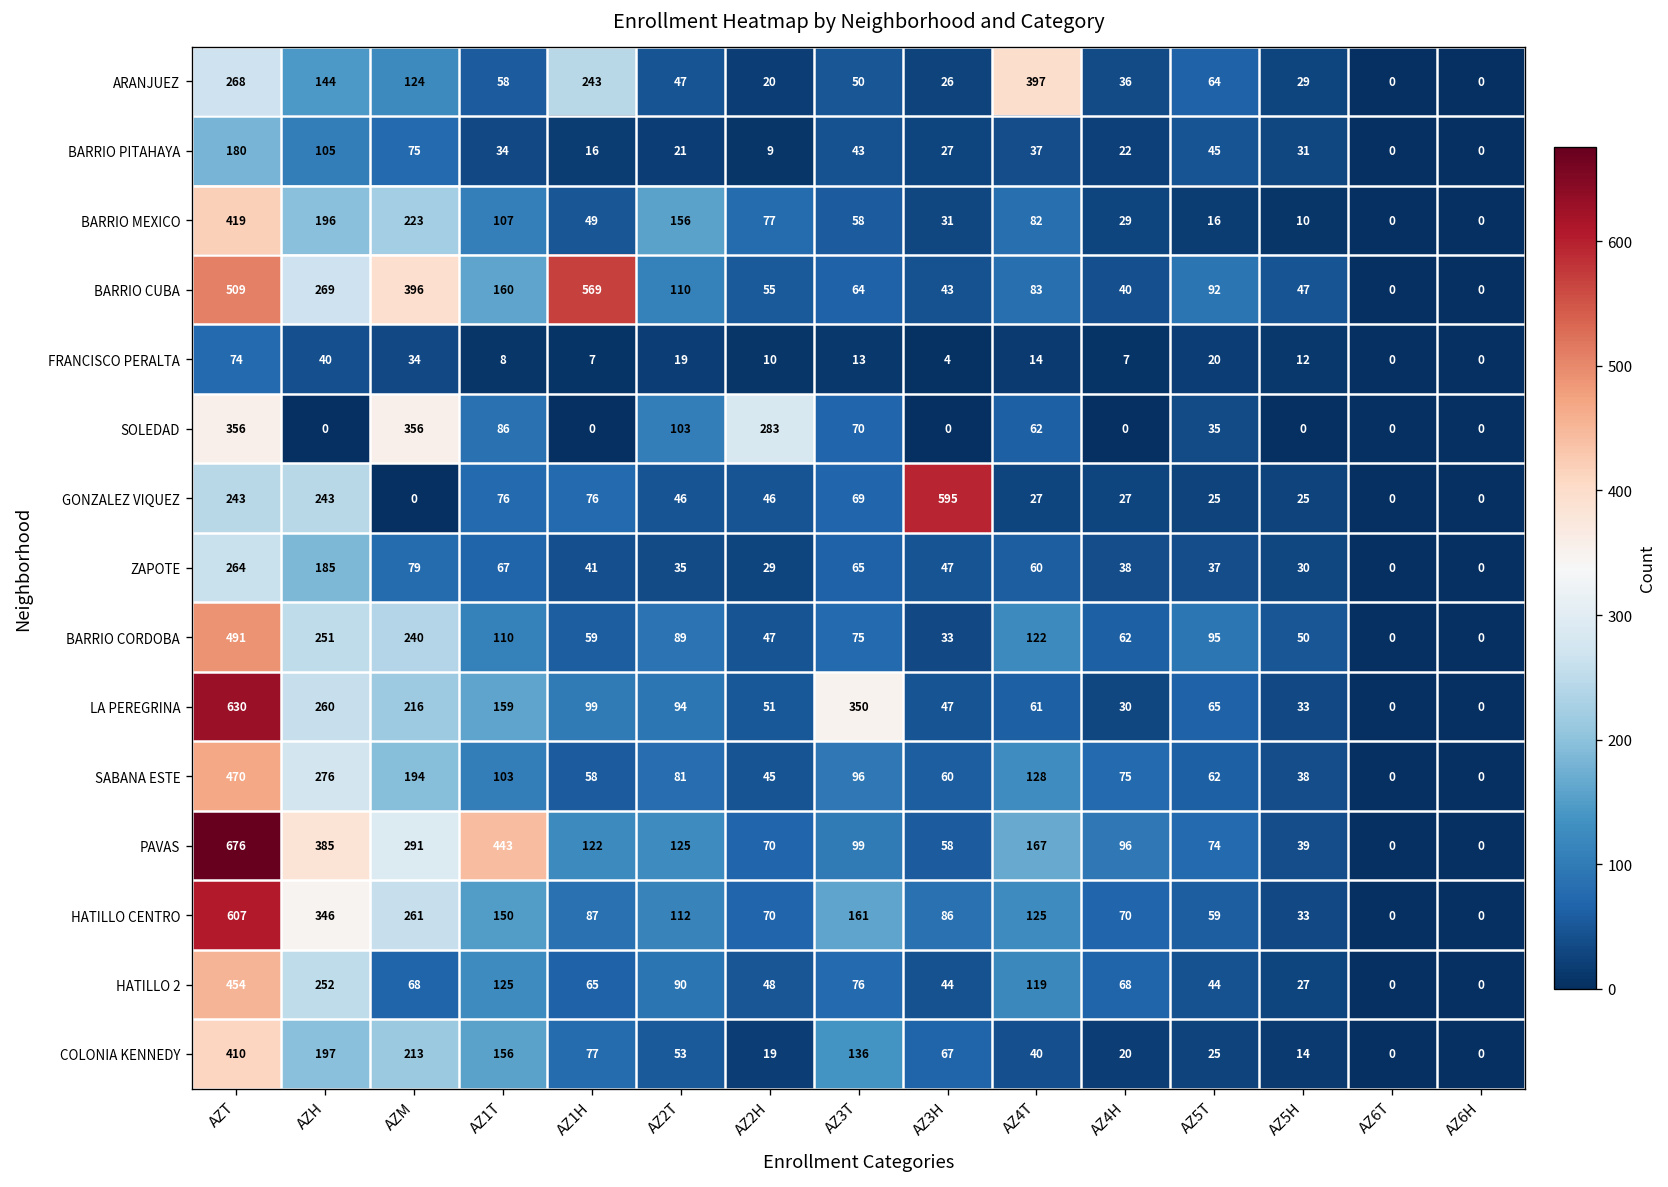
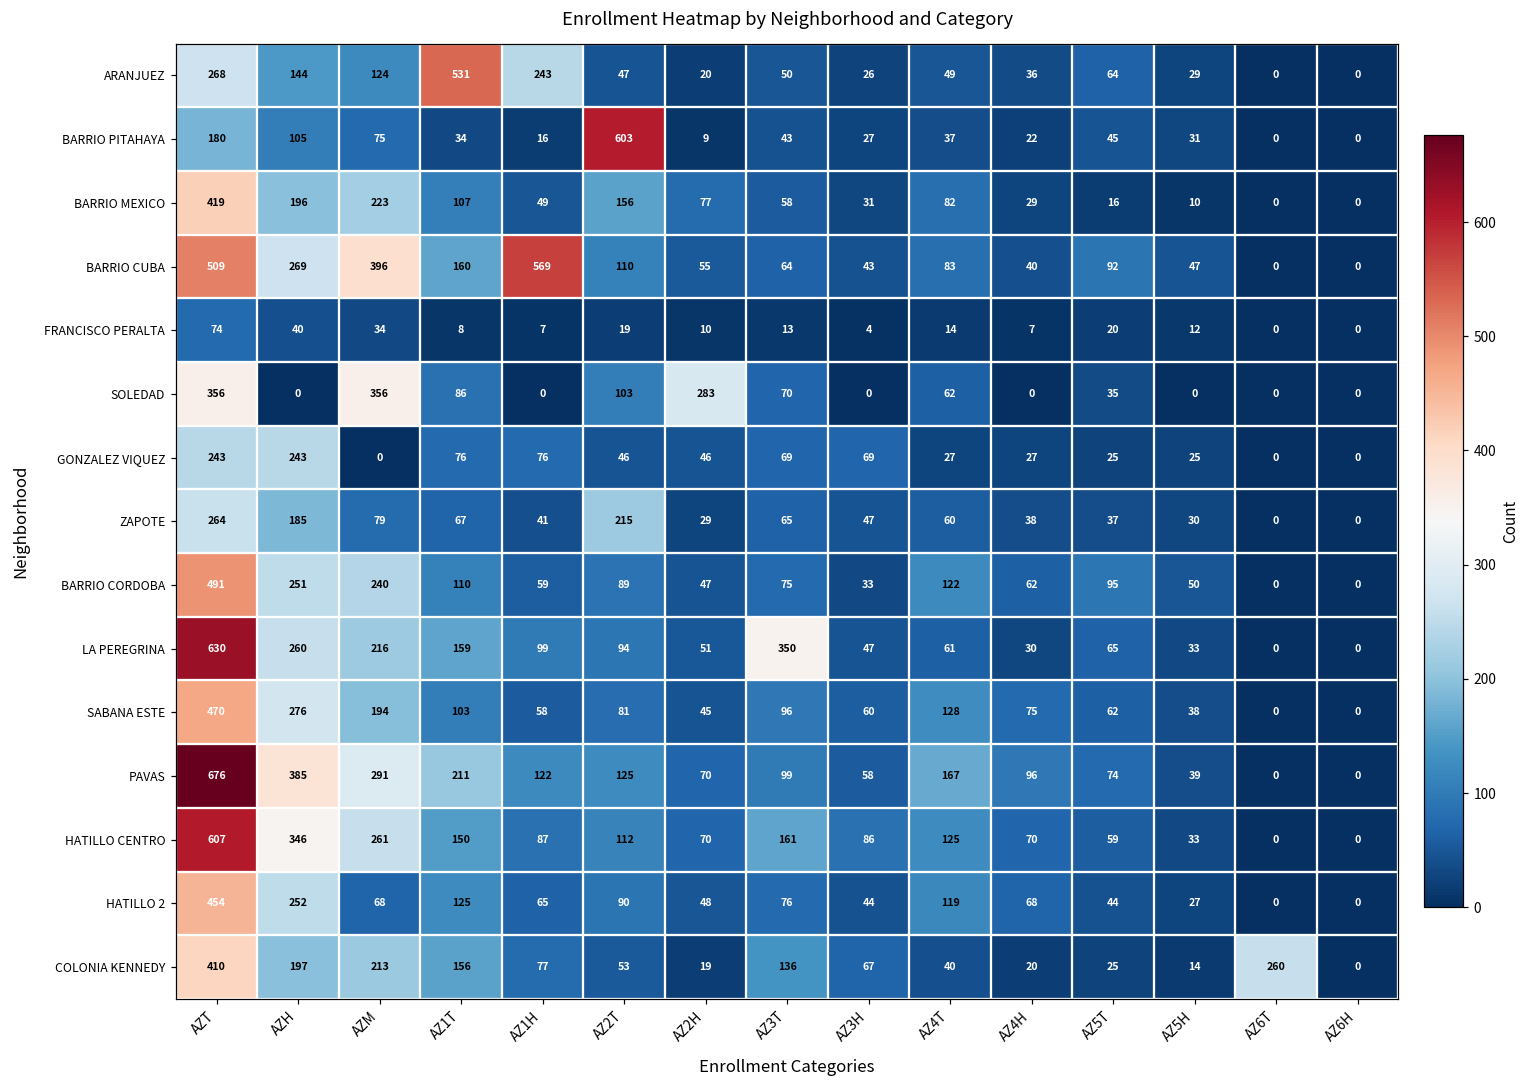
ARANJUEZ, AZ1T: 58 -> 531
ARANJUEZ, AZ4T: 397 -> 49
BARRIO PITAHAYA, AZ2T: 21 -> 603
GONZALEZ VIQUEZ, AZ3H: 595 -> 69
ZAPOTE, AZ2T: 35 -> 215
PAVAS, AZ1T: 443 -> 211
COLONIA KENNEDY, AZ6T: 0 -> 260
